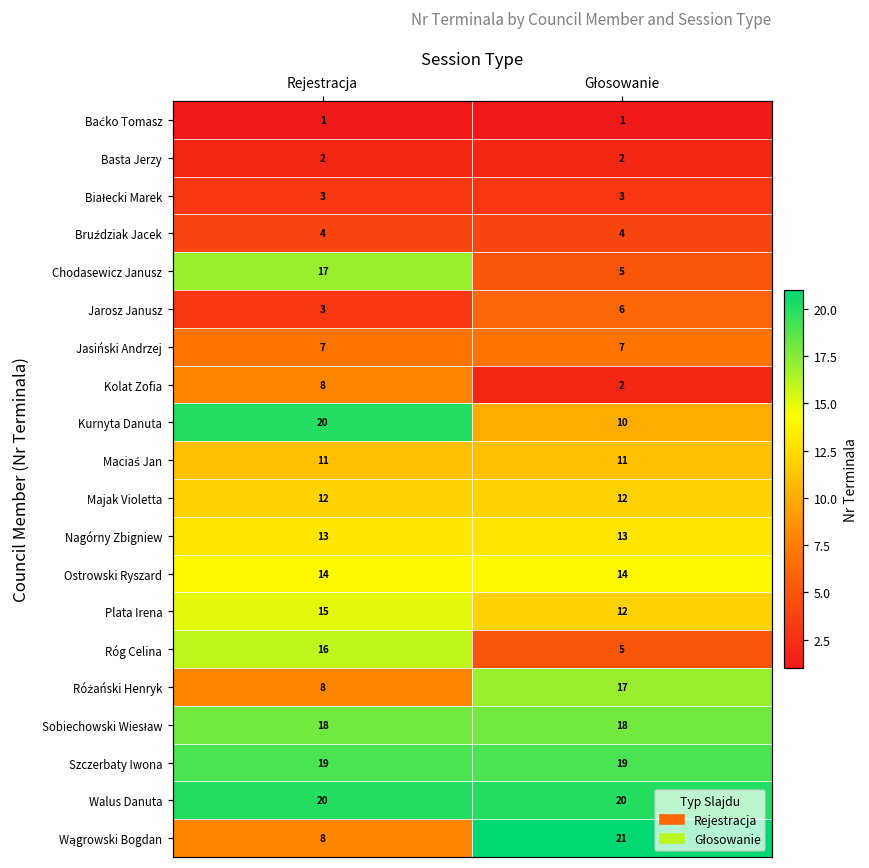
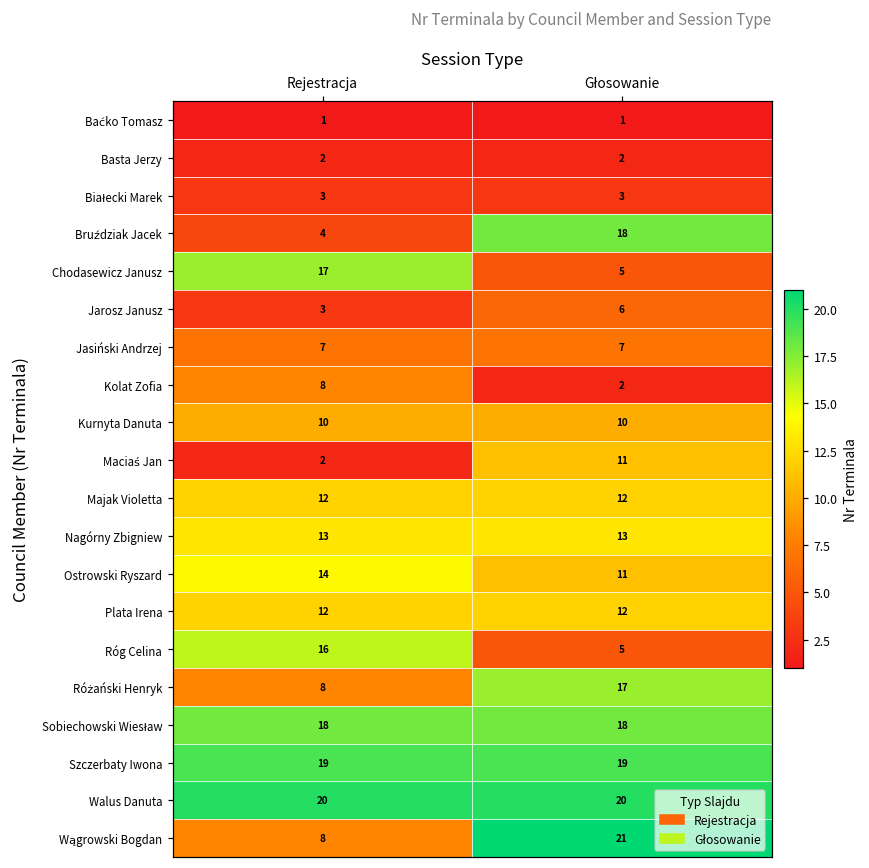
Bruździak Jacek, Głosowanie: 4 -> 18
Kurnyta Danuta, Rejestracja: 20 -> 10
Maciaś Jan, Rejestracja: 11 -> 2
Ostrowski Ryszard, Głosowanie: 14 -> 11
Plata Irena, Rejestracja: 15 -> 12
